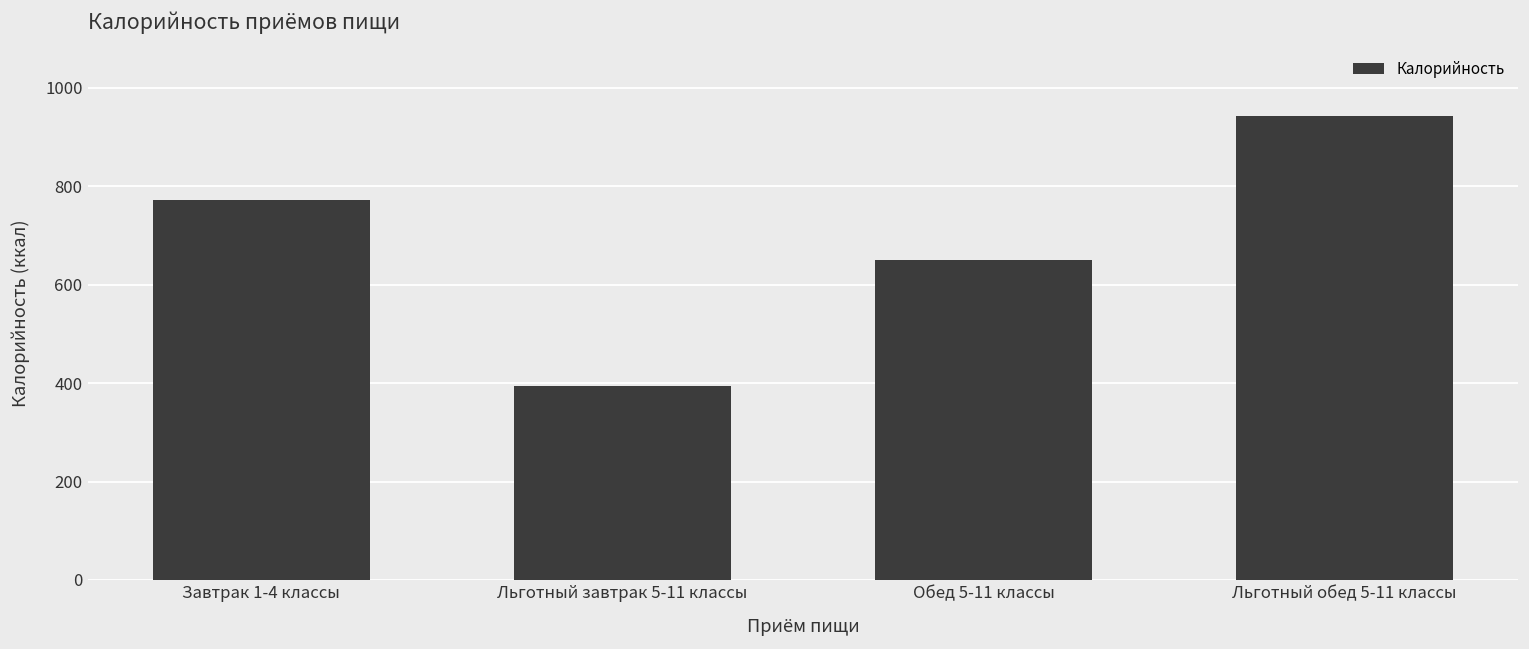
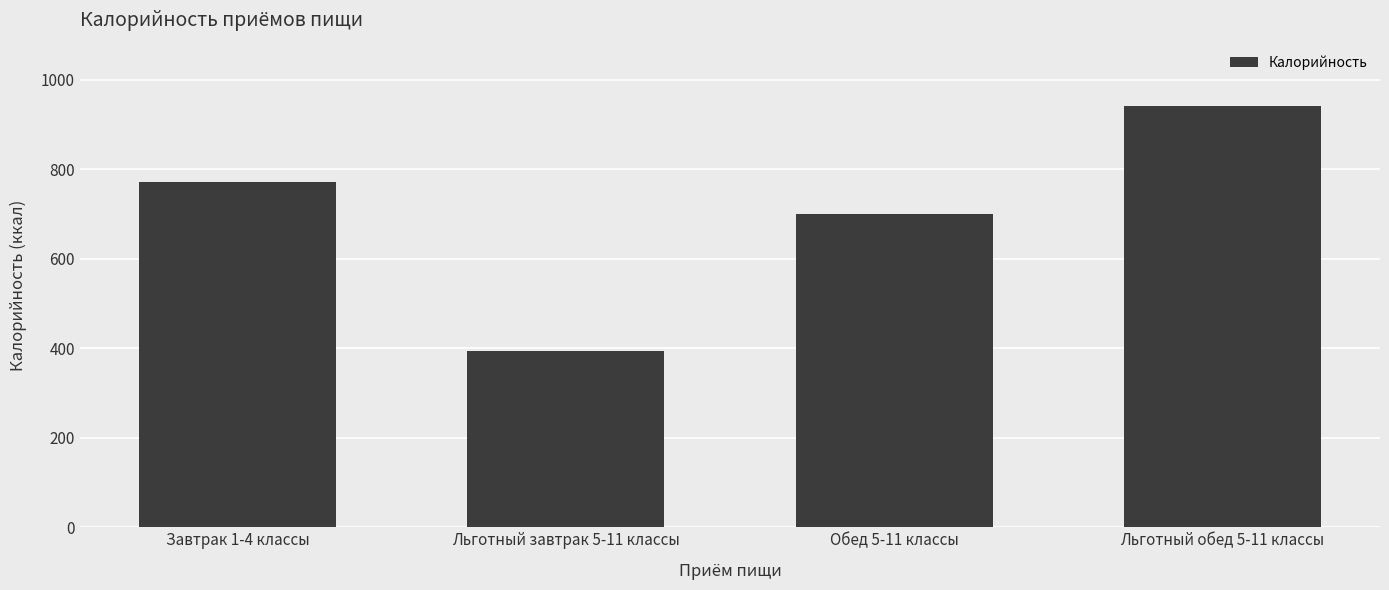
Обед 5-11 классы: 650 -> 700
